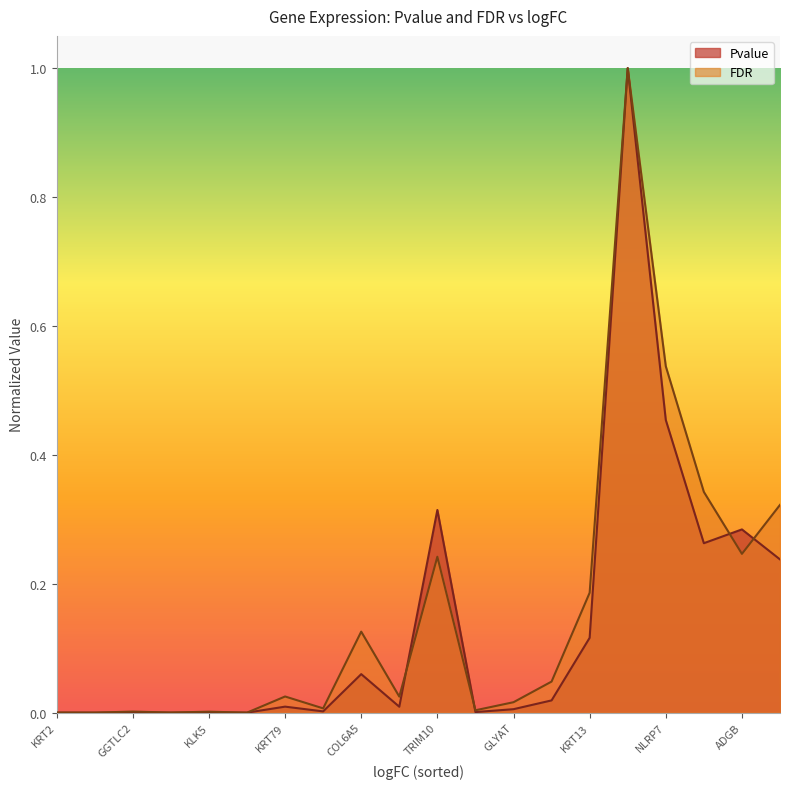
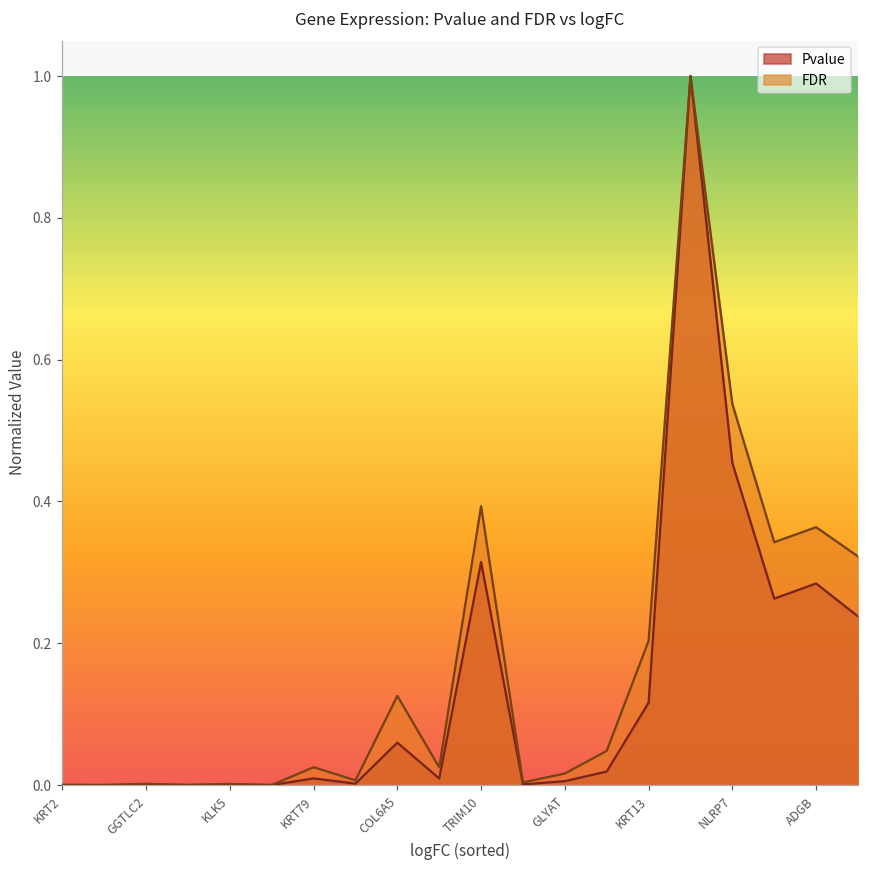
FDR, TRIM10: 0.24 -> 0.39
FDR, KRT13: 0.19 -> 0.20
FDR, ADGB: 0.25 -> 0.36
